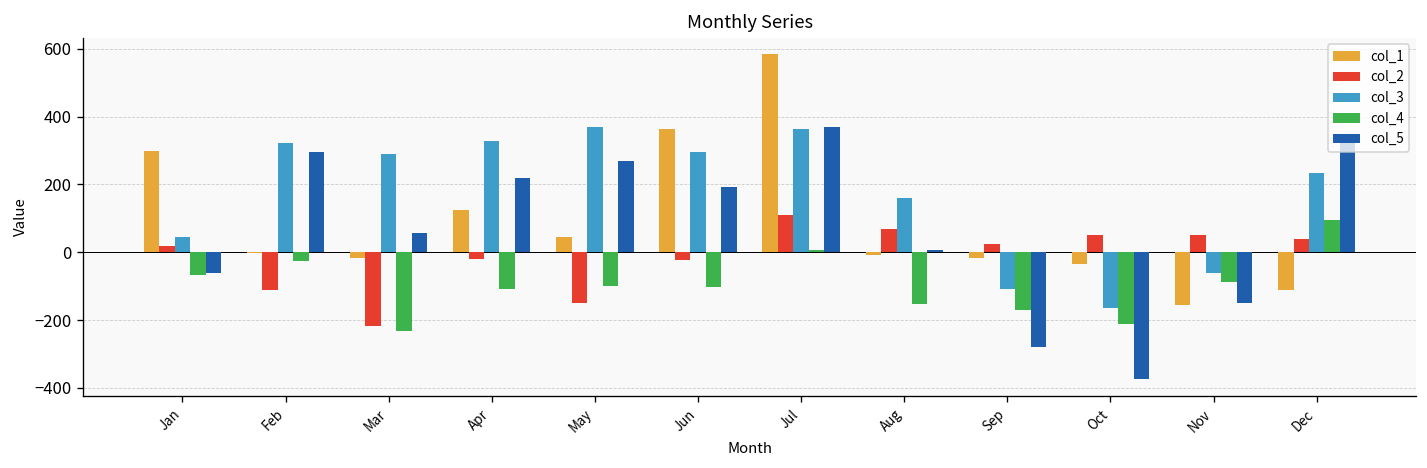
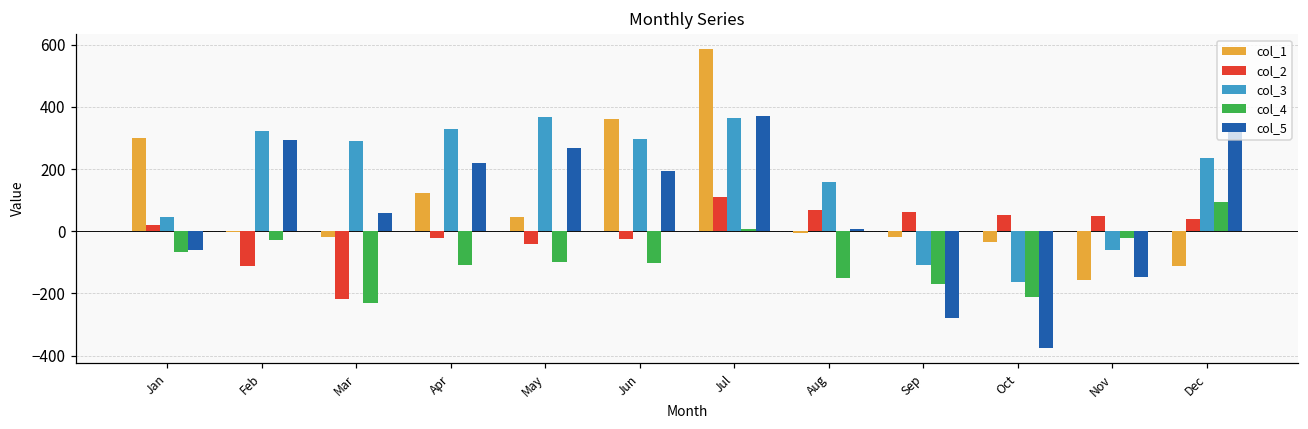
col_2, May: -150 -> -40
col_2, Sep: 30 -> 60
col_4, Nov: -90 -> -20
